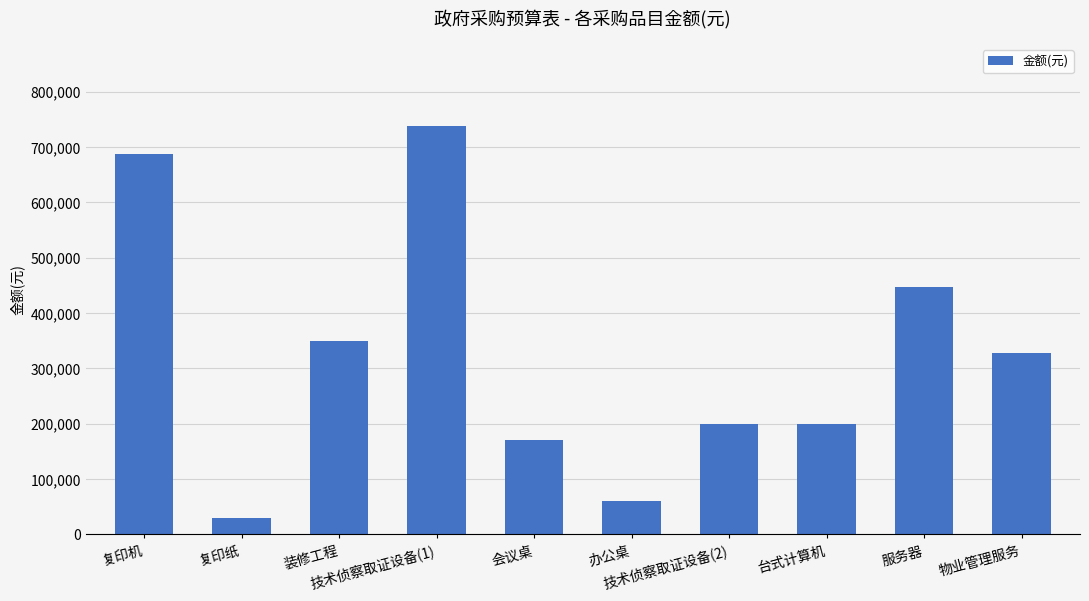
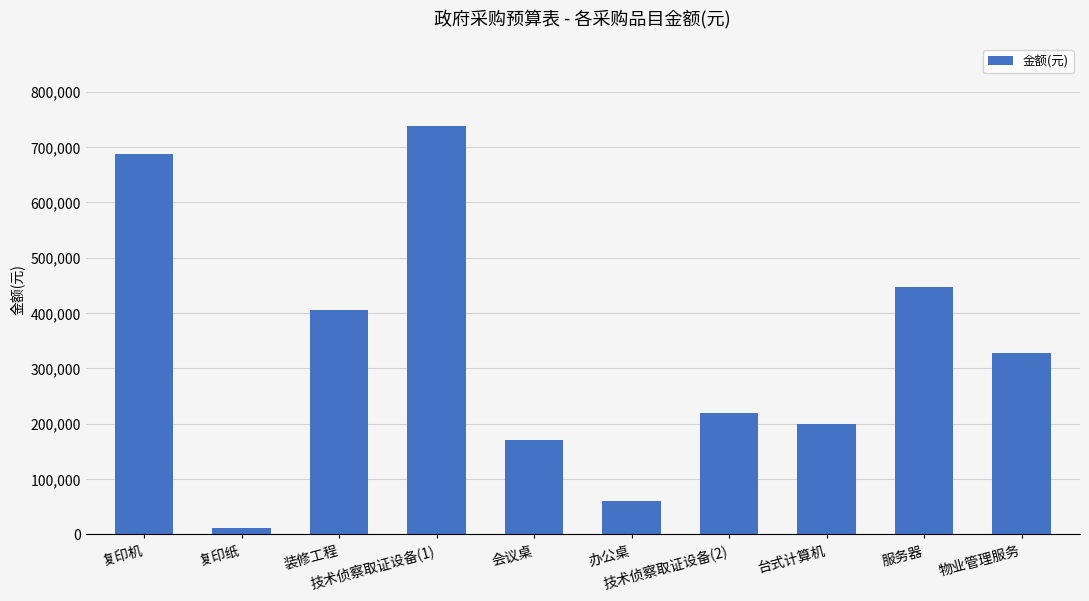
复印纸: 30,000 -> 10,000
装修工程: 350,000 -> 400,000
技术侦察取证设备(2): 200,000 -> 220,000
